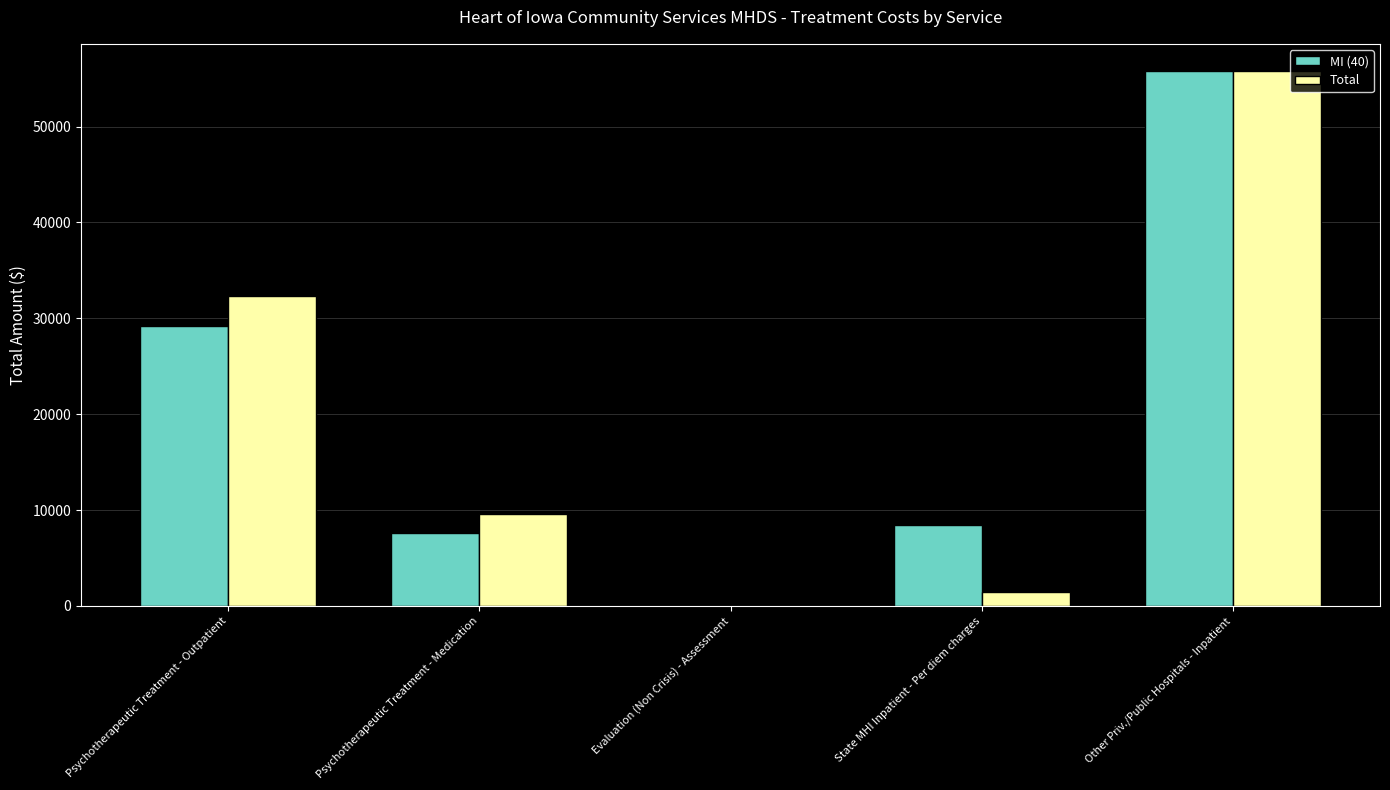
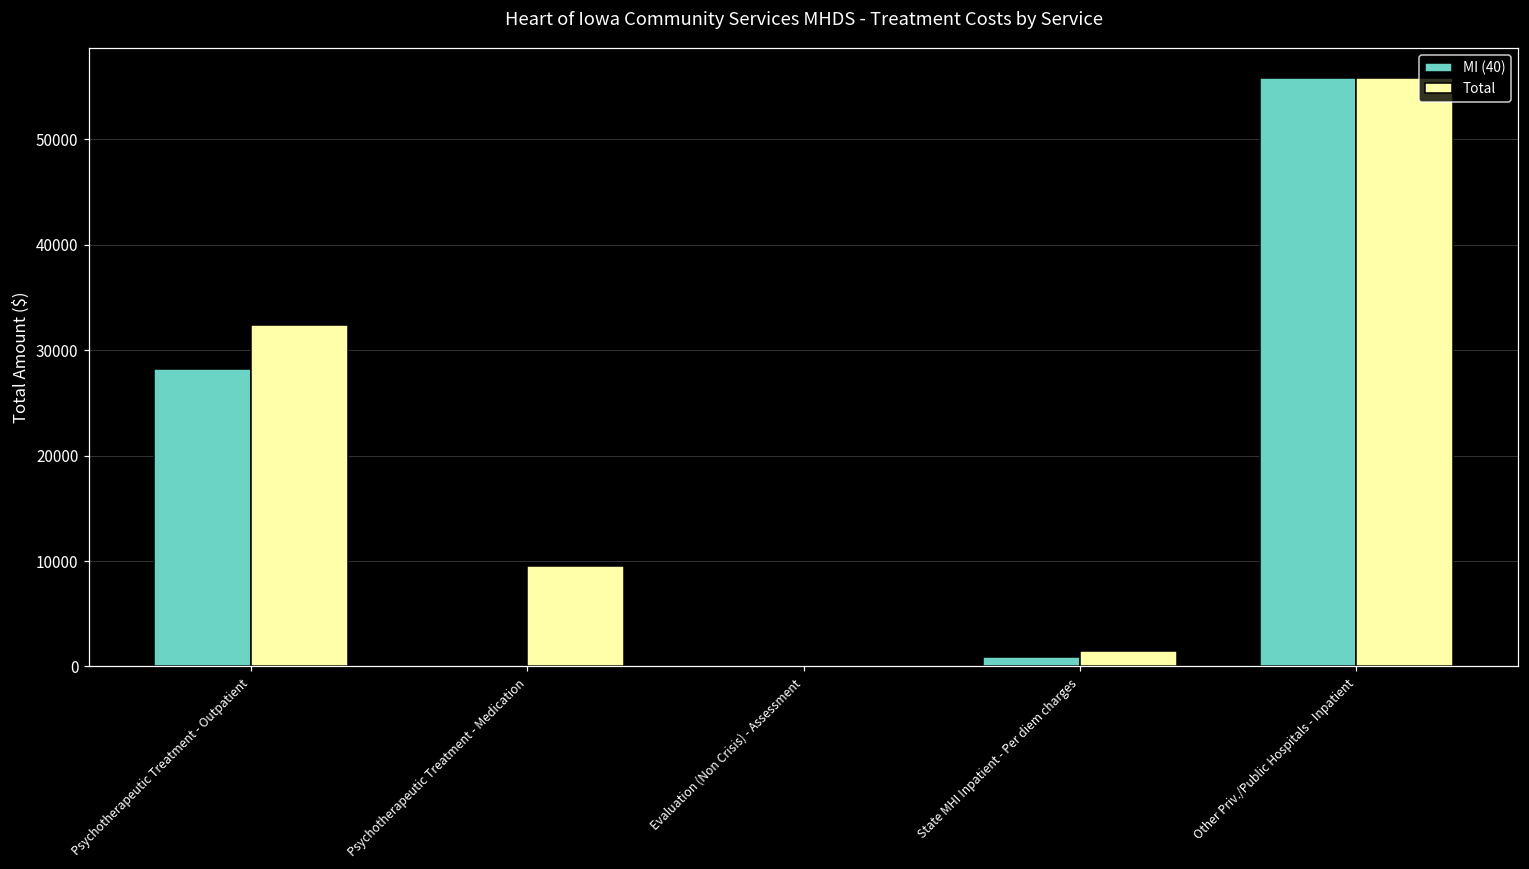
MI (40), Psychotherapeutic Treatment - Outpatient: 29000 -> 28000
MI (40), Psychotherapeutic Treatment - Medication: 8000 -> 0
MI (40), State MHI Inpatient - Per diem charges: 8000 -> 1000
